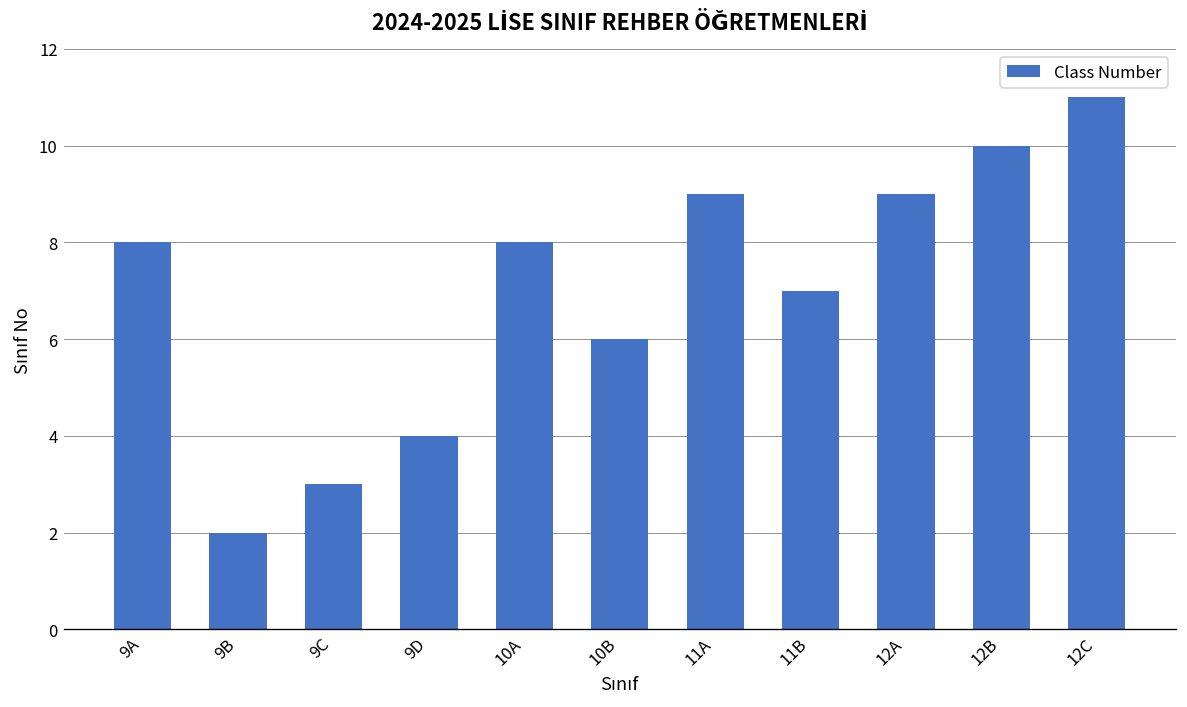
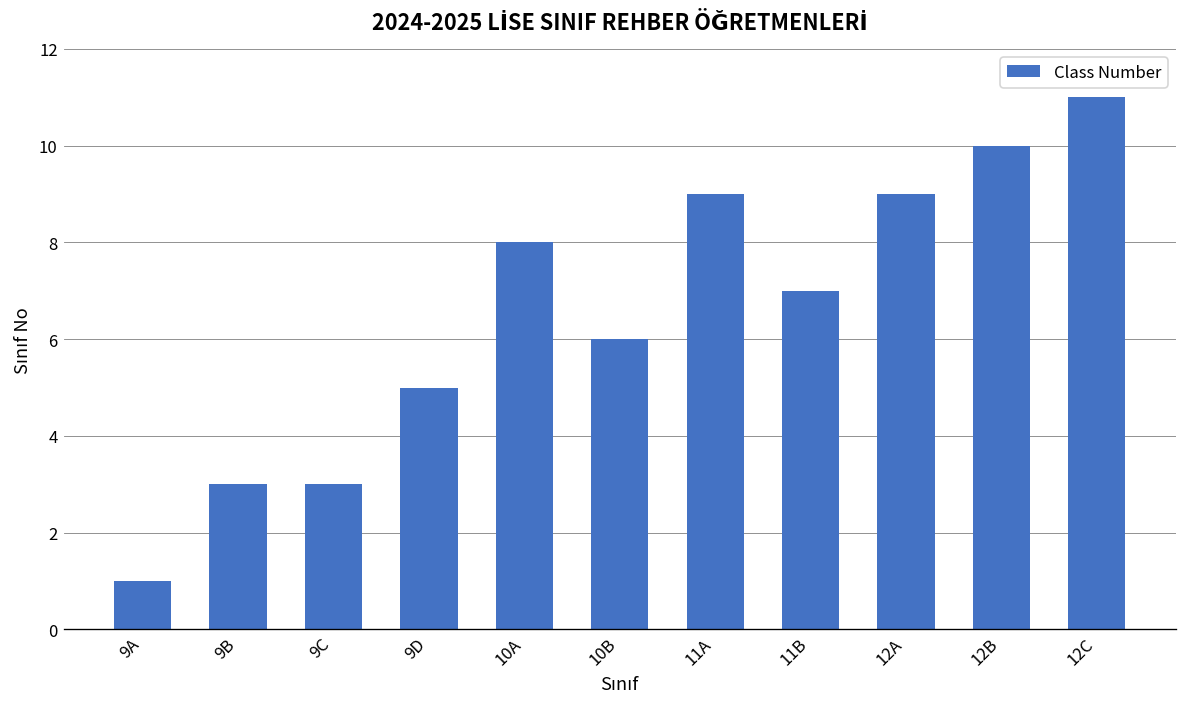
9A: 8 -> 1
9B: 2 -> 3
9D: 4 -> 5
